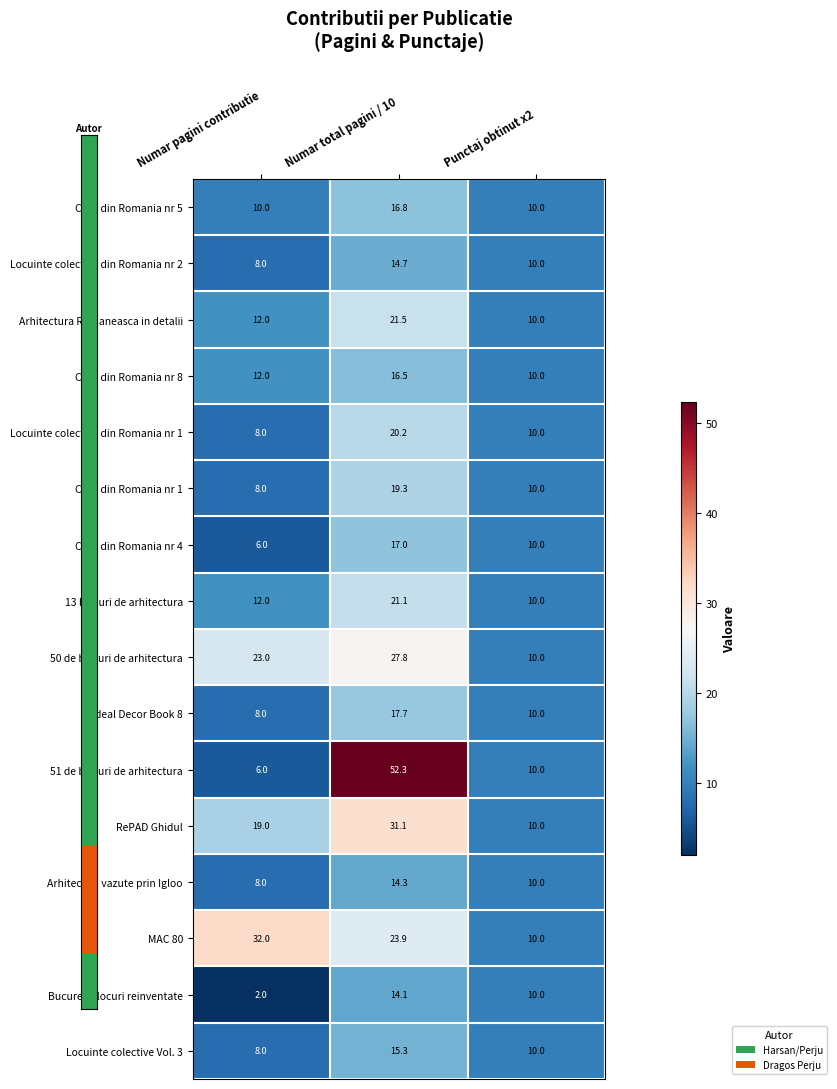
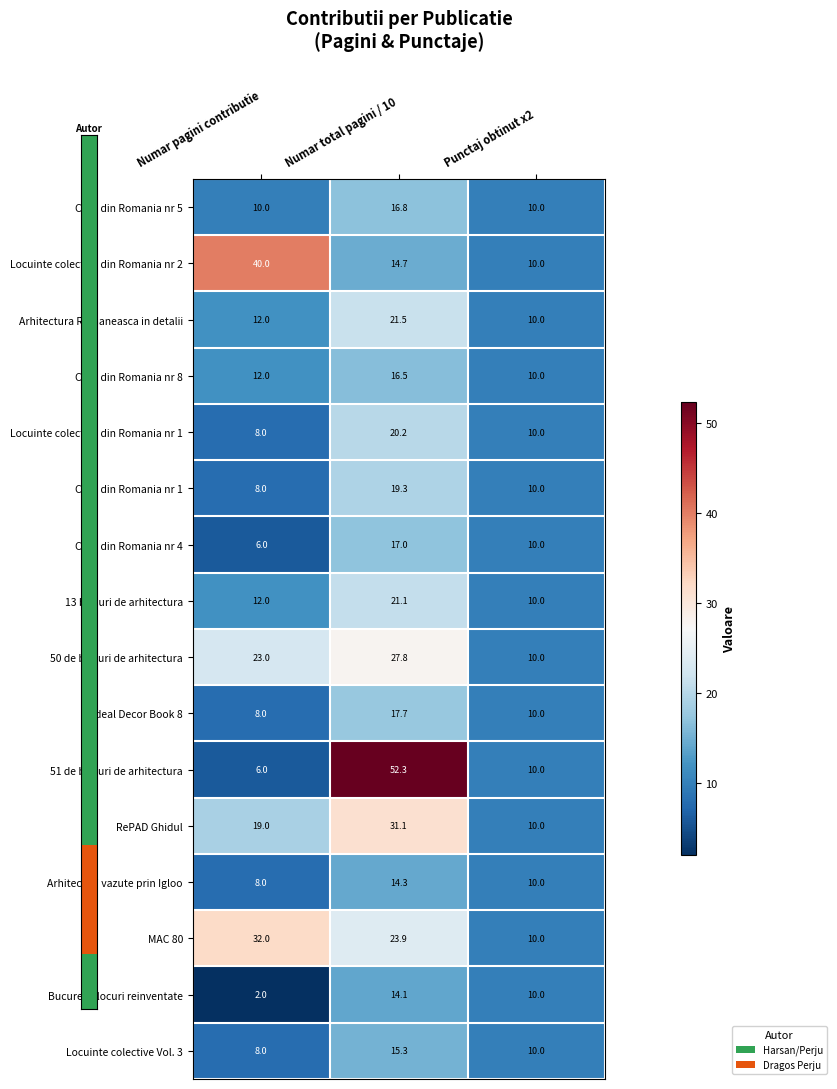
Locuinte colective din Romania nr 2, Numar pagini contributie: 8.0 -> 40.0
